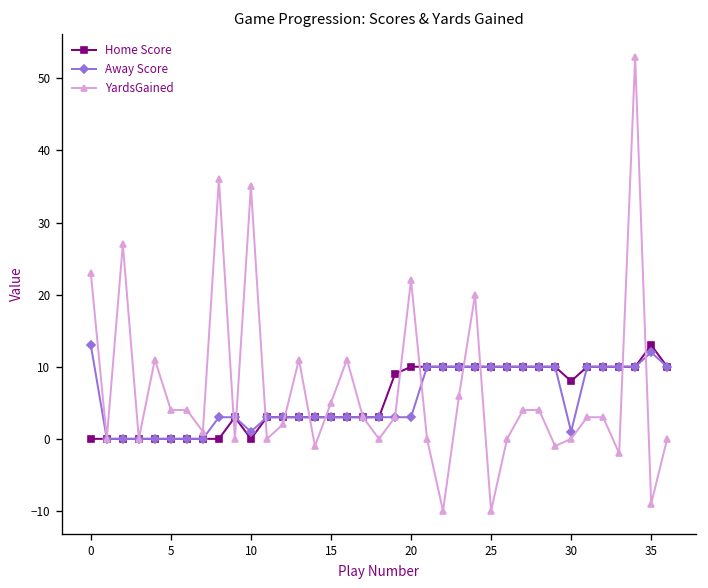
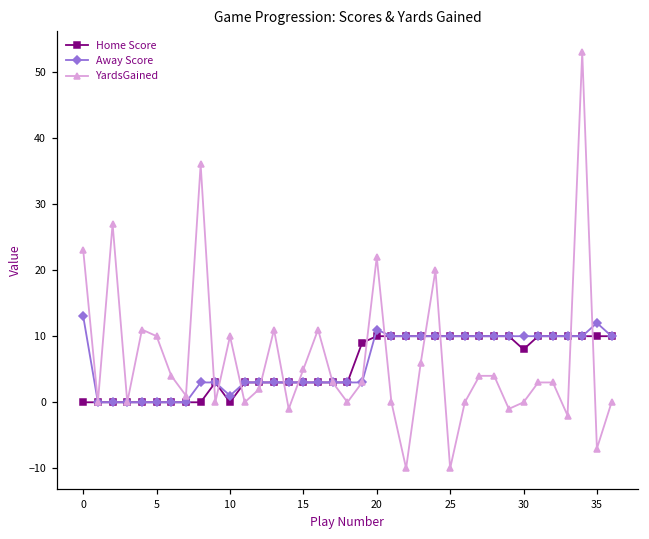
YardsGained, 5: 4 -> 10
YardsGained, 10: 35 -> 10
Away Score, 20: 3 -> 11
Away Score, 30: 1 -> 10
Home Score, 35: 13 -> 10
YardsGained, 35: -9 -> -7
